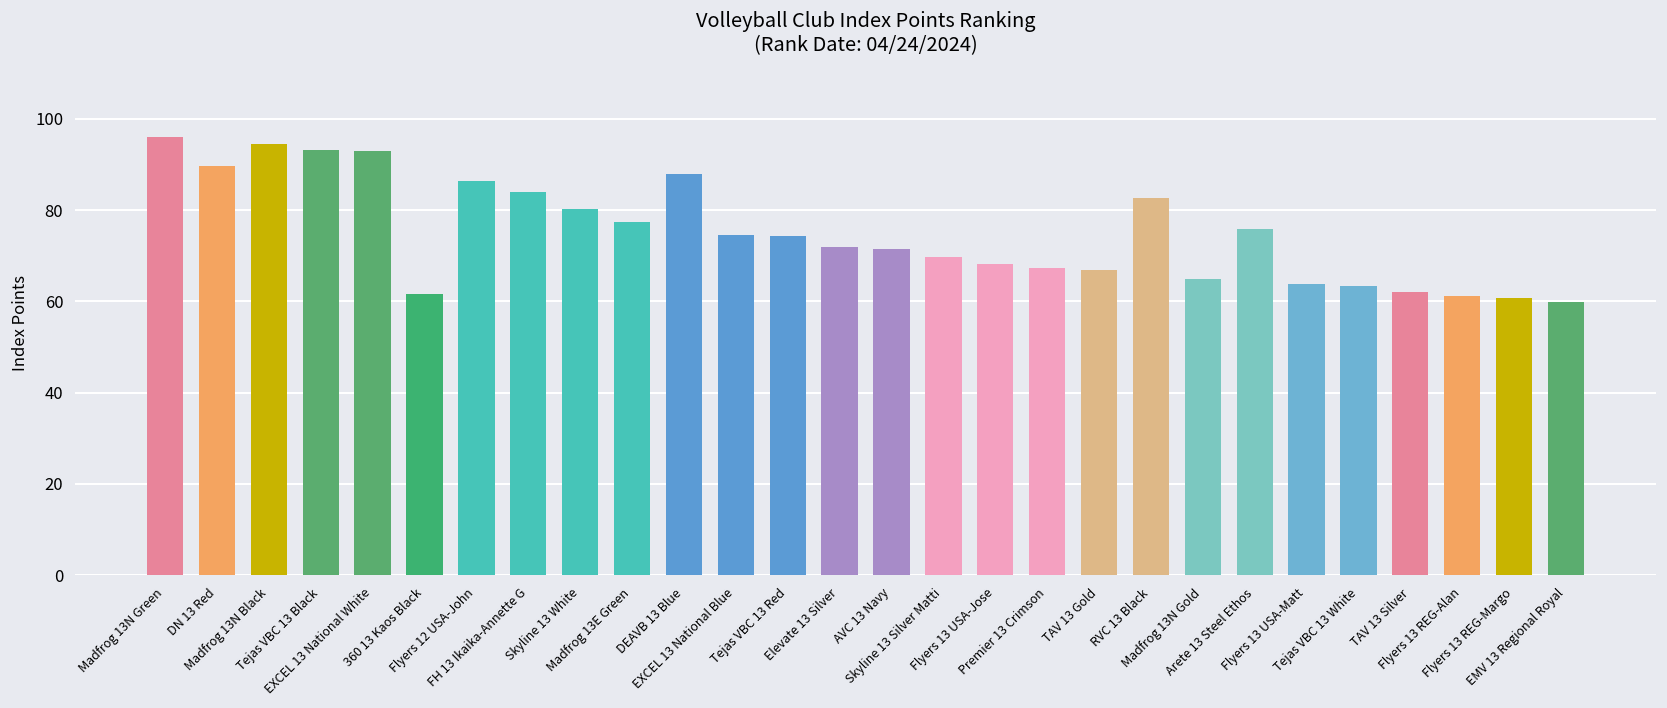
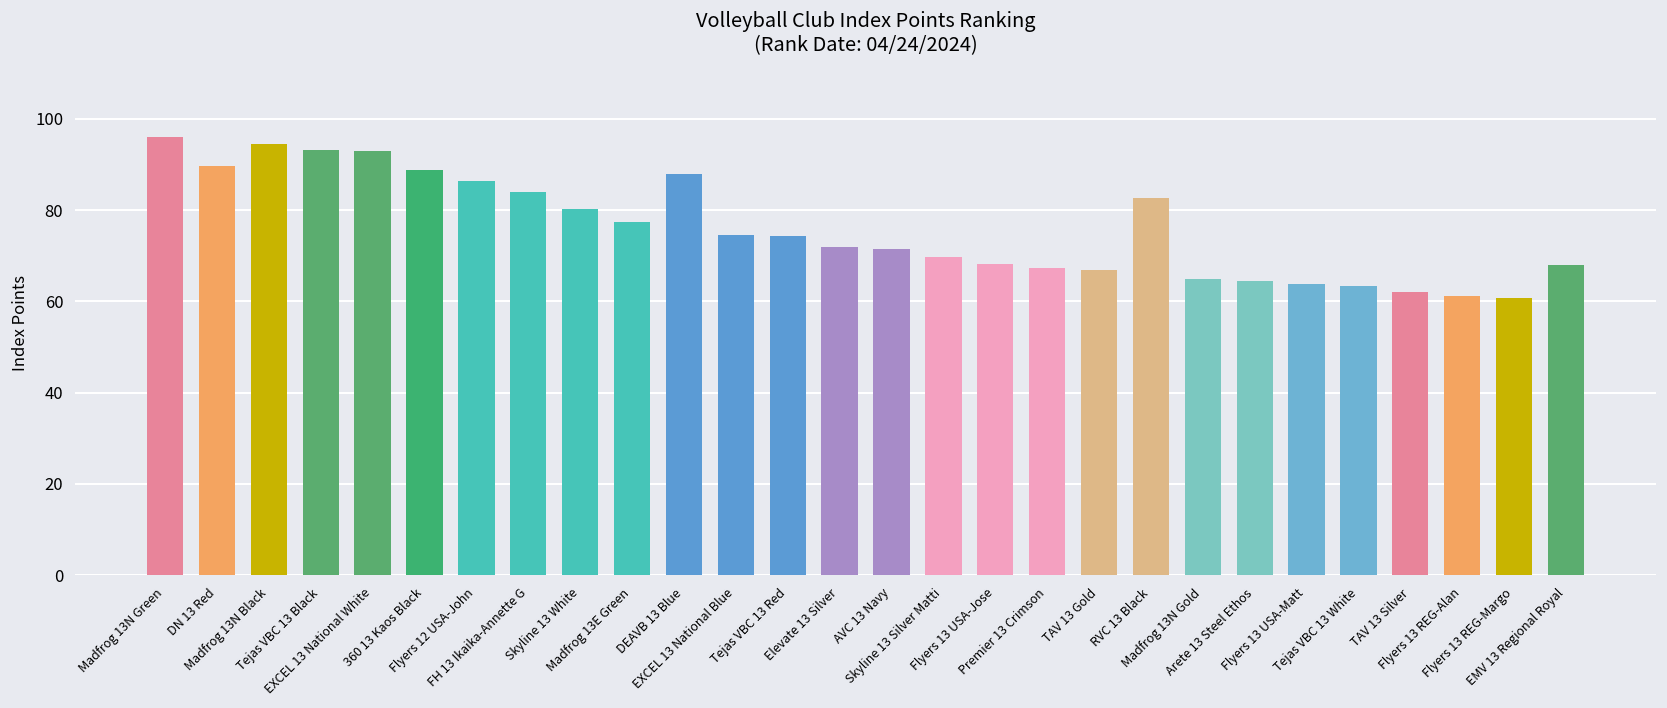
360 13 Kaos Black: 62 -> 89
Arete 13 Steel Ethos: 76 -> 65
EMV 13 Regional Royal: 60 -> 68
